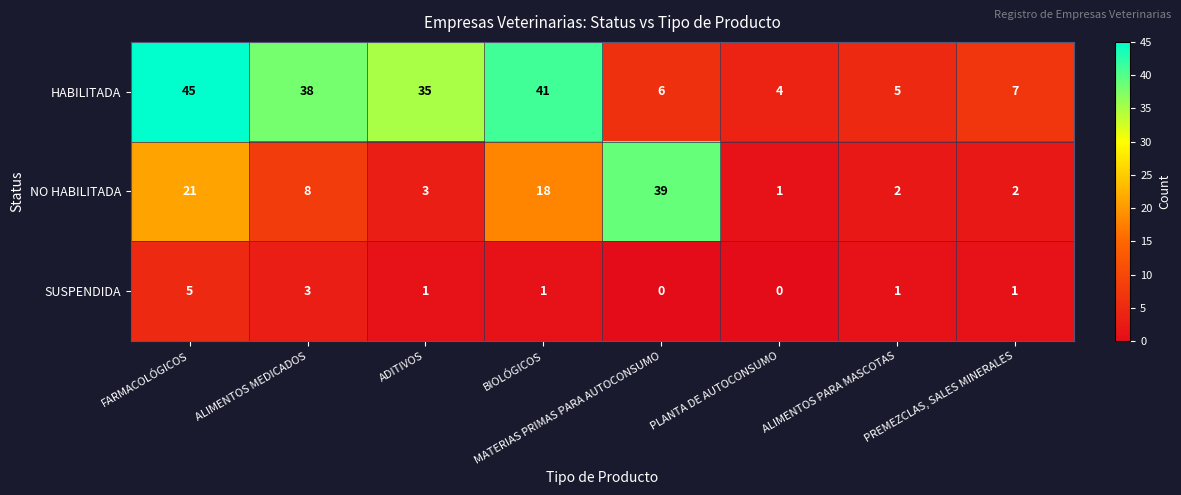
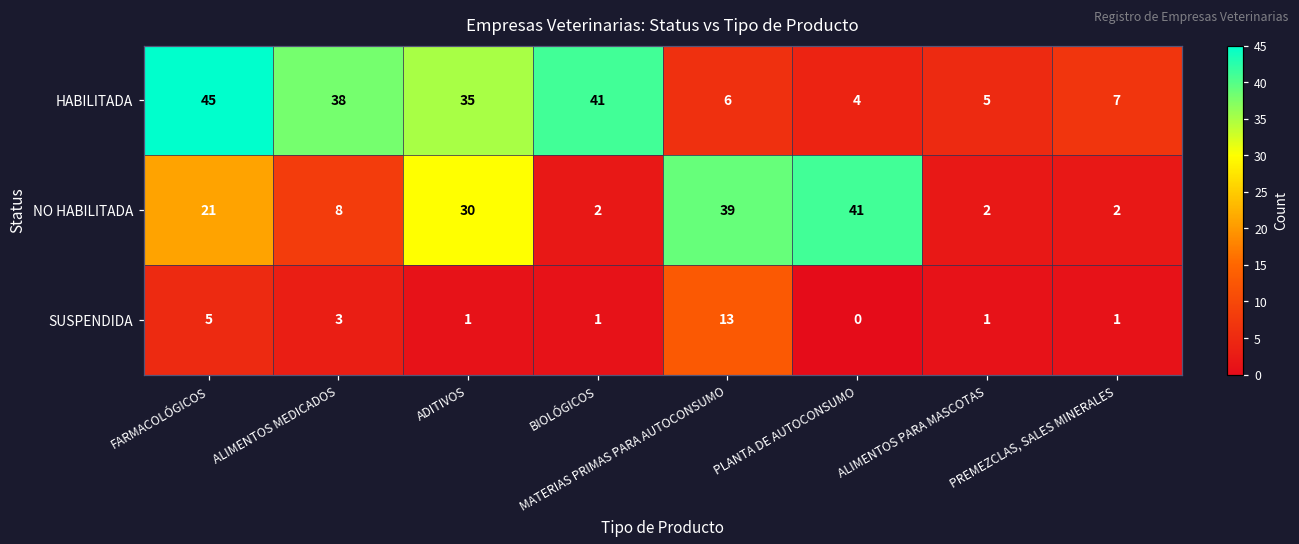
NO HABILITADA, ADITIVOS: 3 -> 30
NO HABILITADA, BIOLÓGICOS: 18 -> 2
NO HABILITADA, PLANTA DE AUTOCONSUMO: 1 -> 41
SUSPENDIDA, MATERIAS PRIMAS PARA AUTOCONSUMO: 0 -> 13
